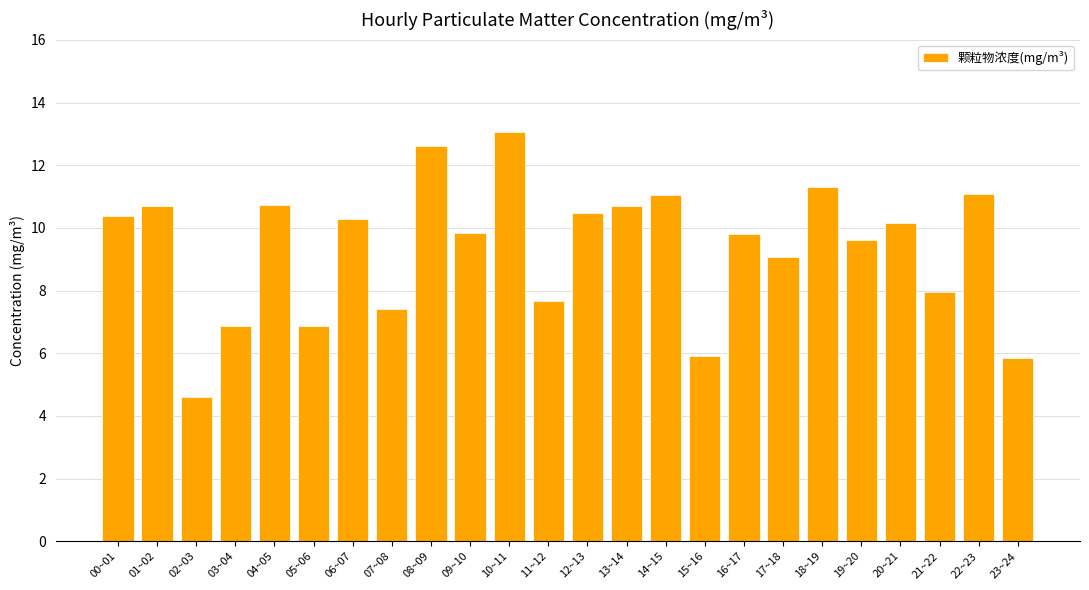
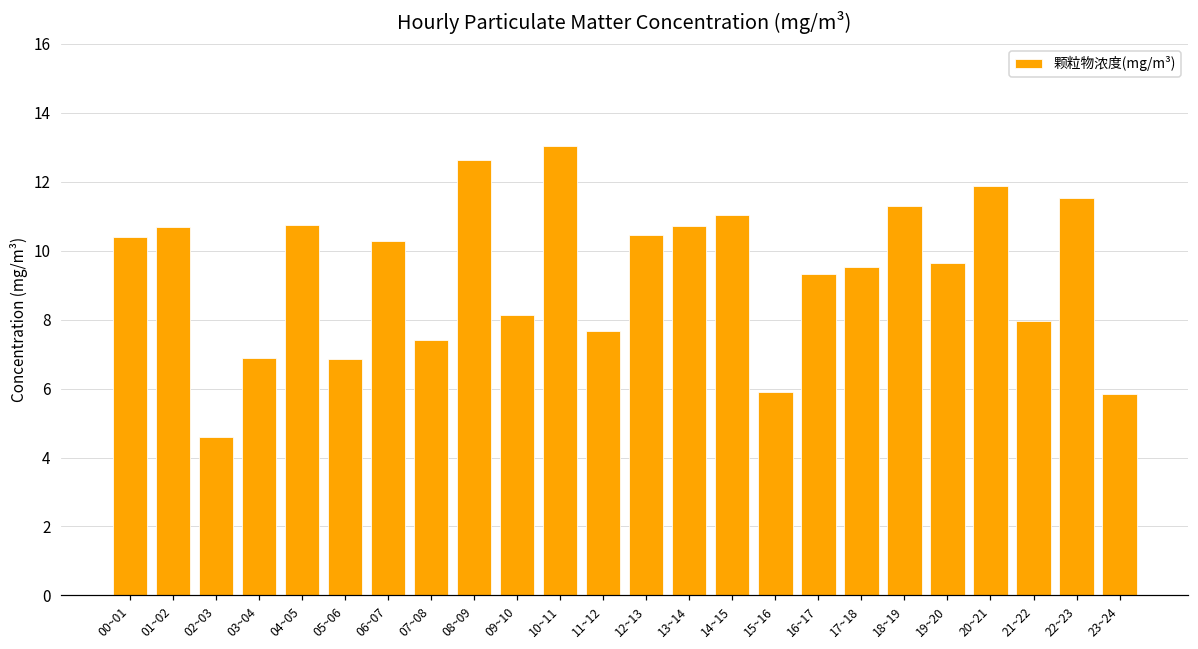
09~10: 9.8 -> 8.1
16~17: 9.8 -> 9.3
17~18: 9.1 -> 9.5
20~21: 10.2 -> 11.9
22~23: 11.1 -> 11.5
